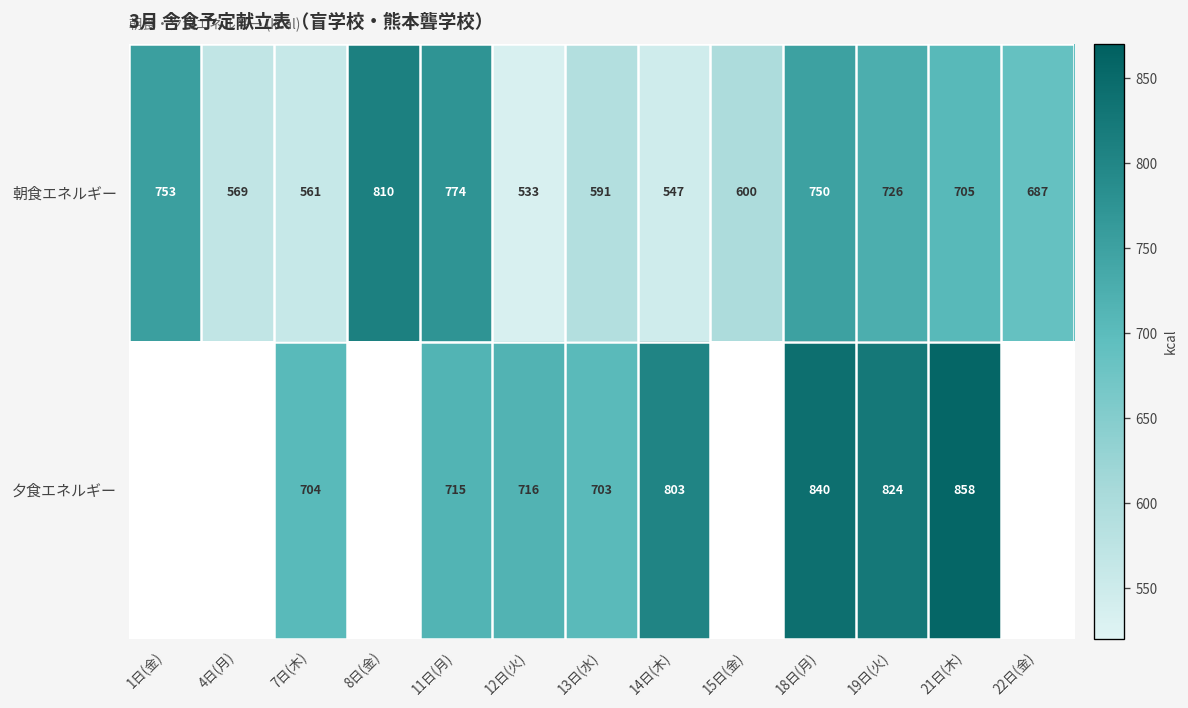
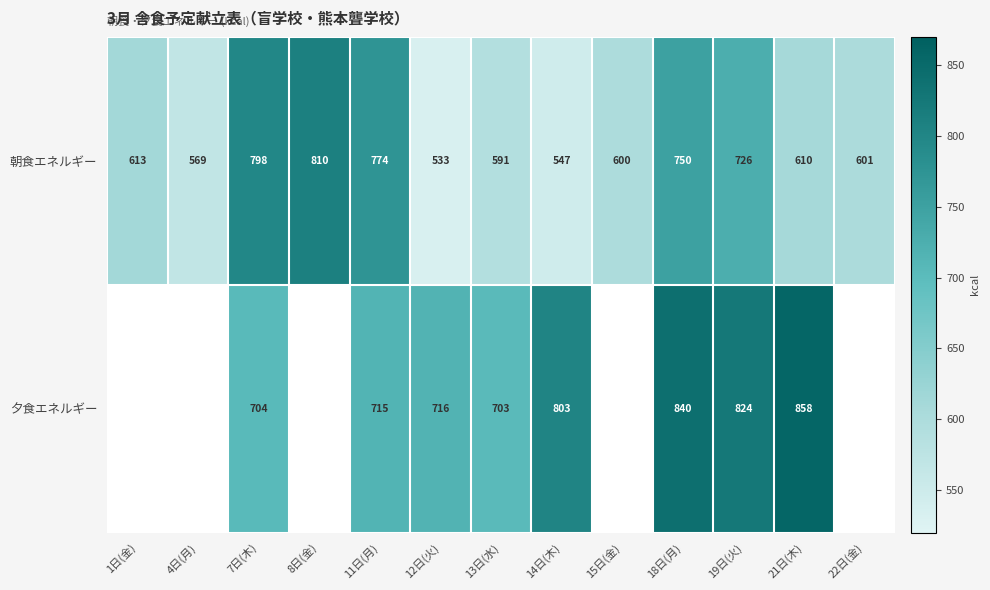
朝食エネルギー, 1日(金): 753 -> 613
朝食エネルギー, 7日(木): 561 -> 798
朝食エネルギー, 21日(木): 705 -> 610
朝食エネルギー, 22日(金): 687 -> 601
